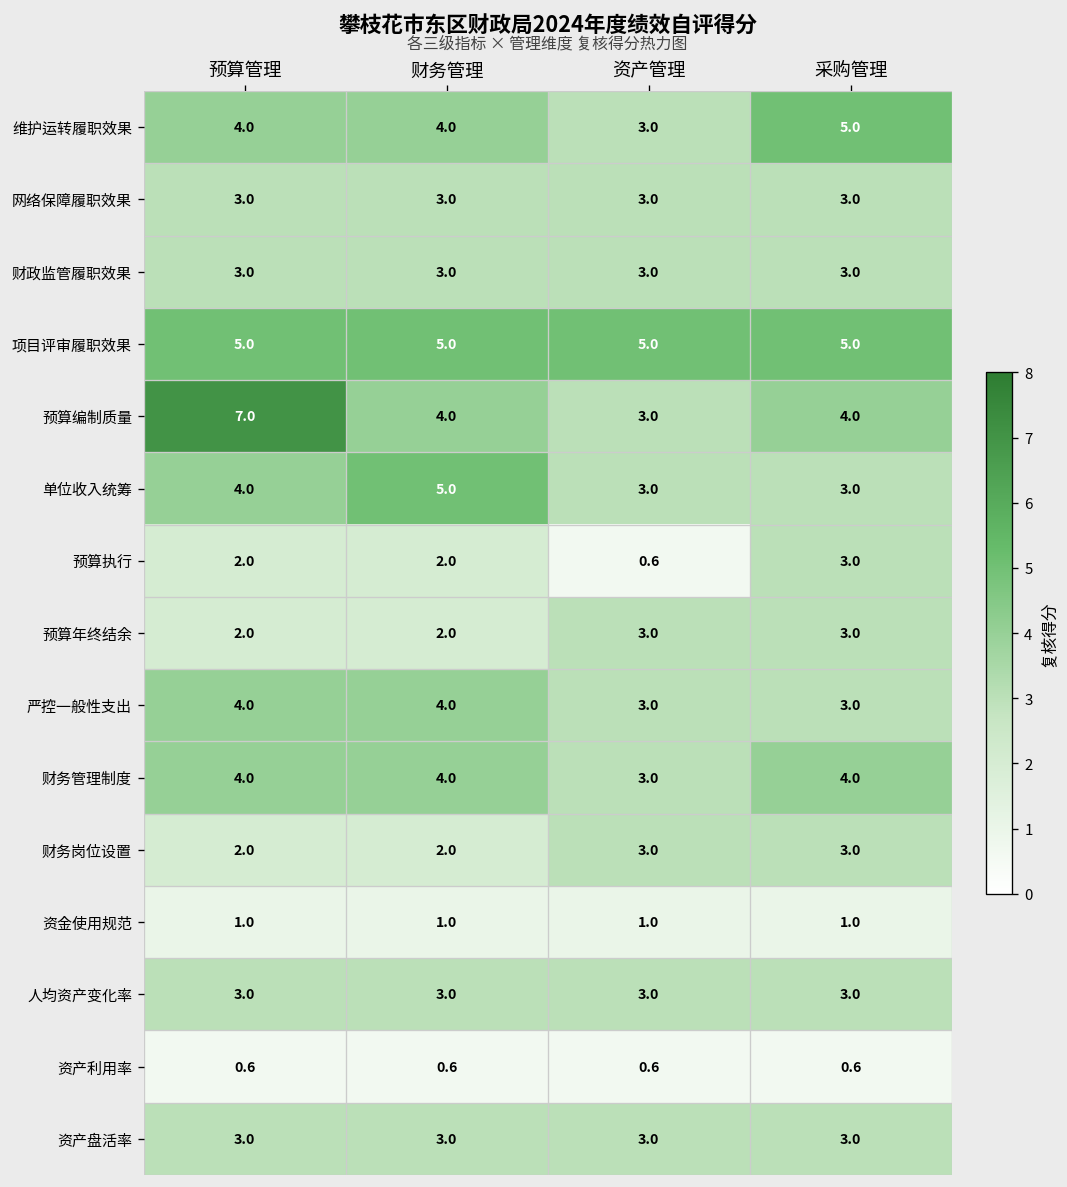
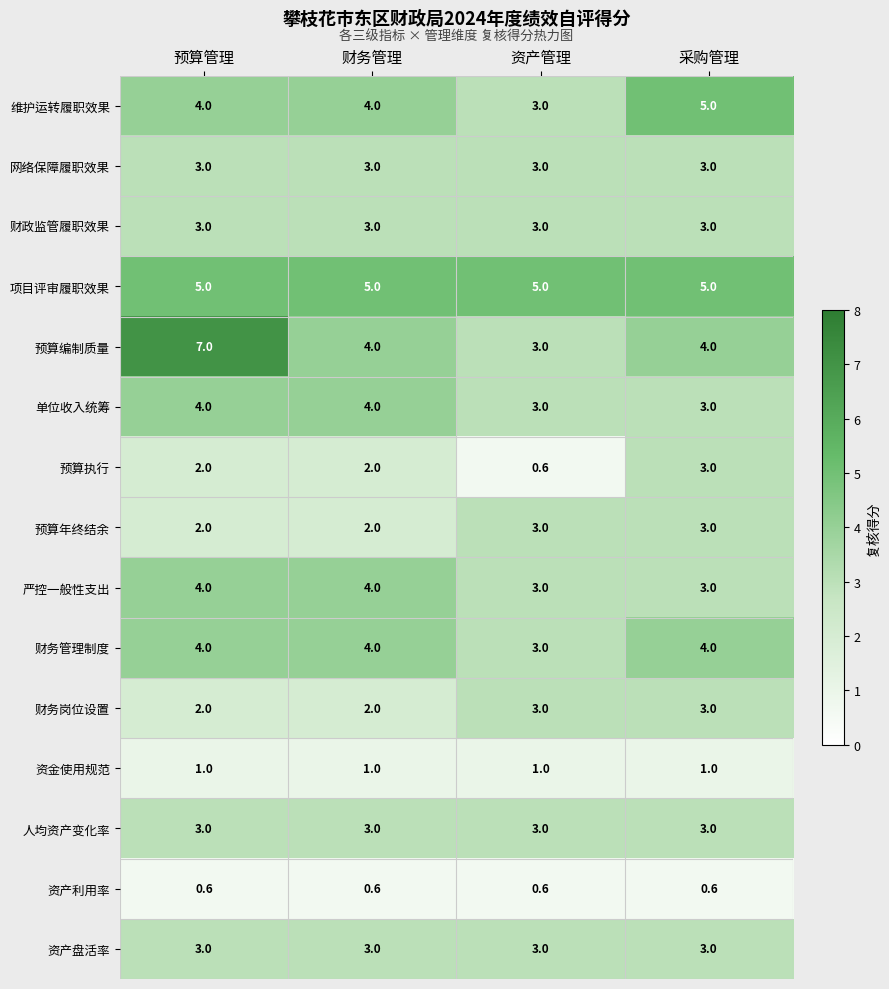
单位收入统筹, 财务管理: 5.0 -> 4.0
